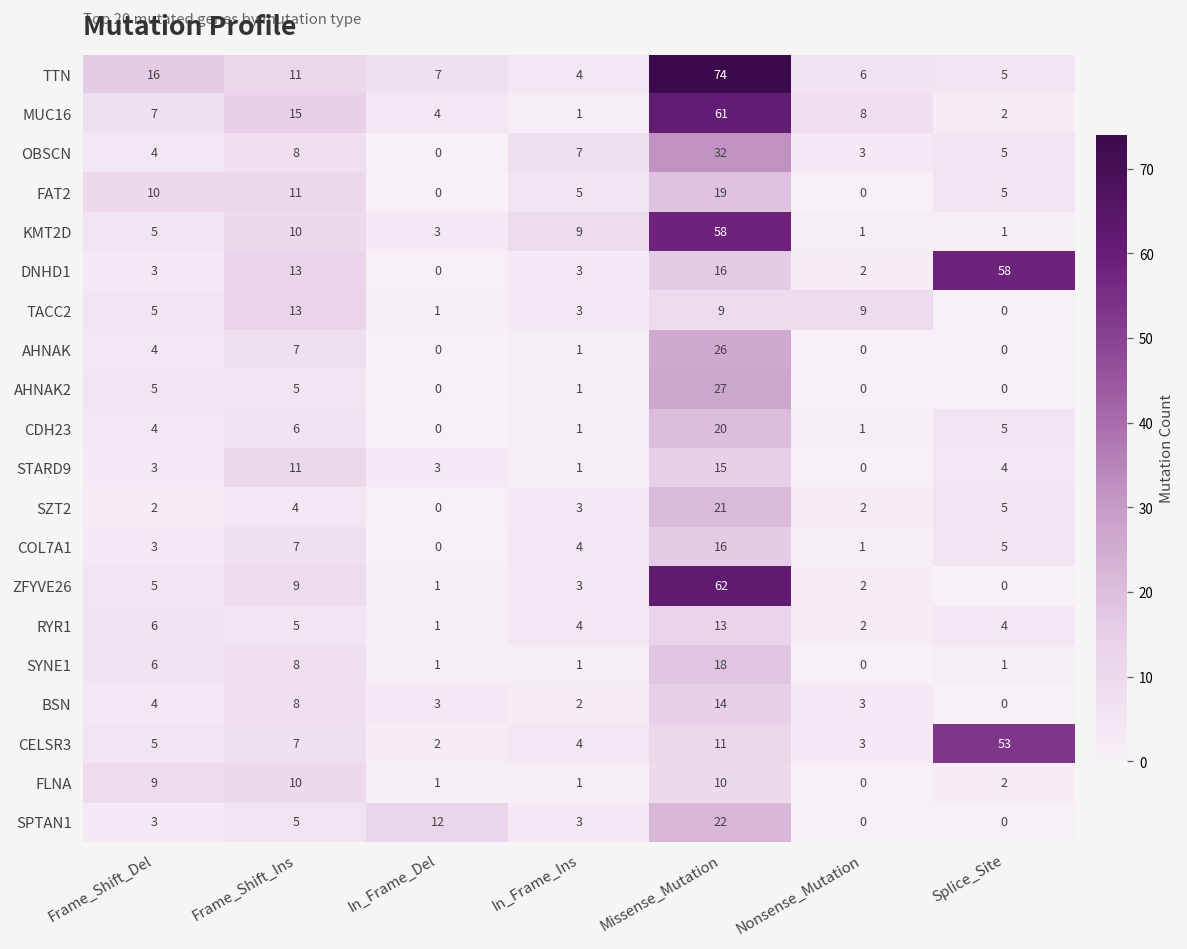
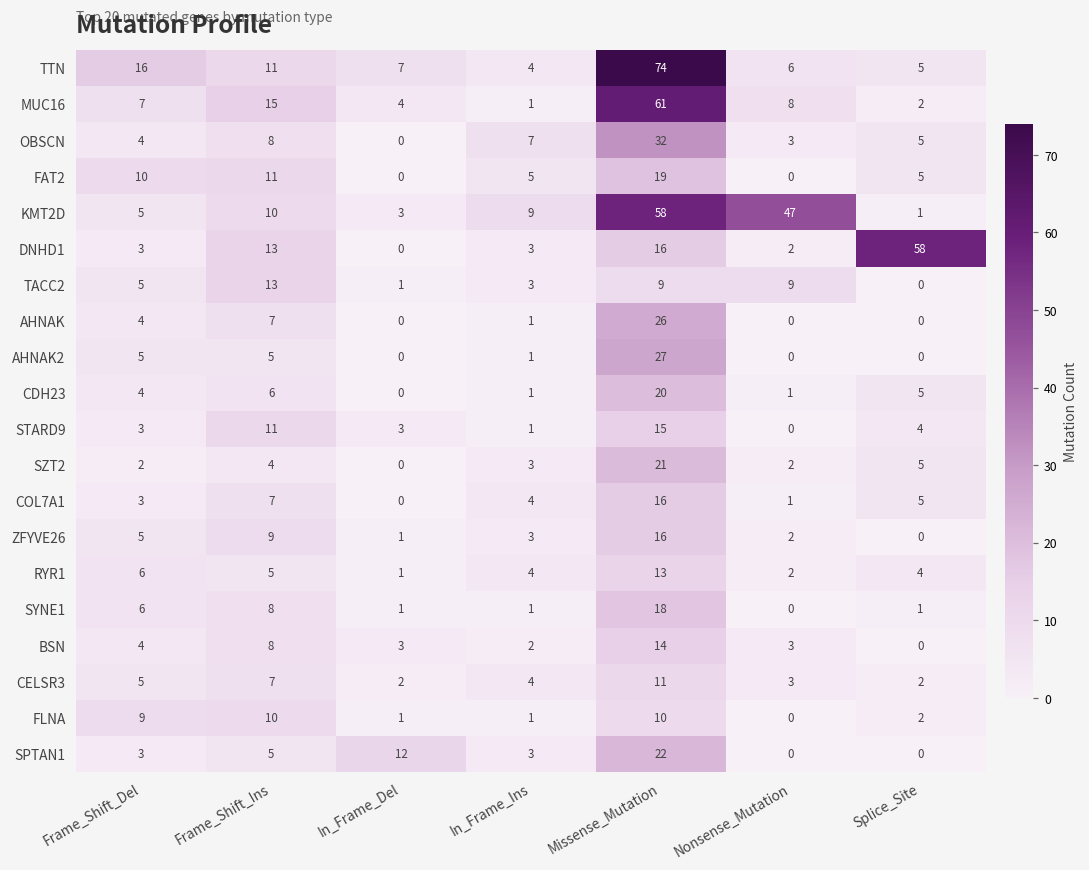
KMT2D, Nonsense_Mutation: 1 -> 47
ZFYVE26, Missense_Mutation: 62 -> 16
CELSR3, Splice_Site: 53 -> 2
